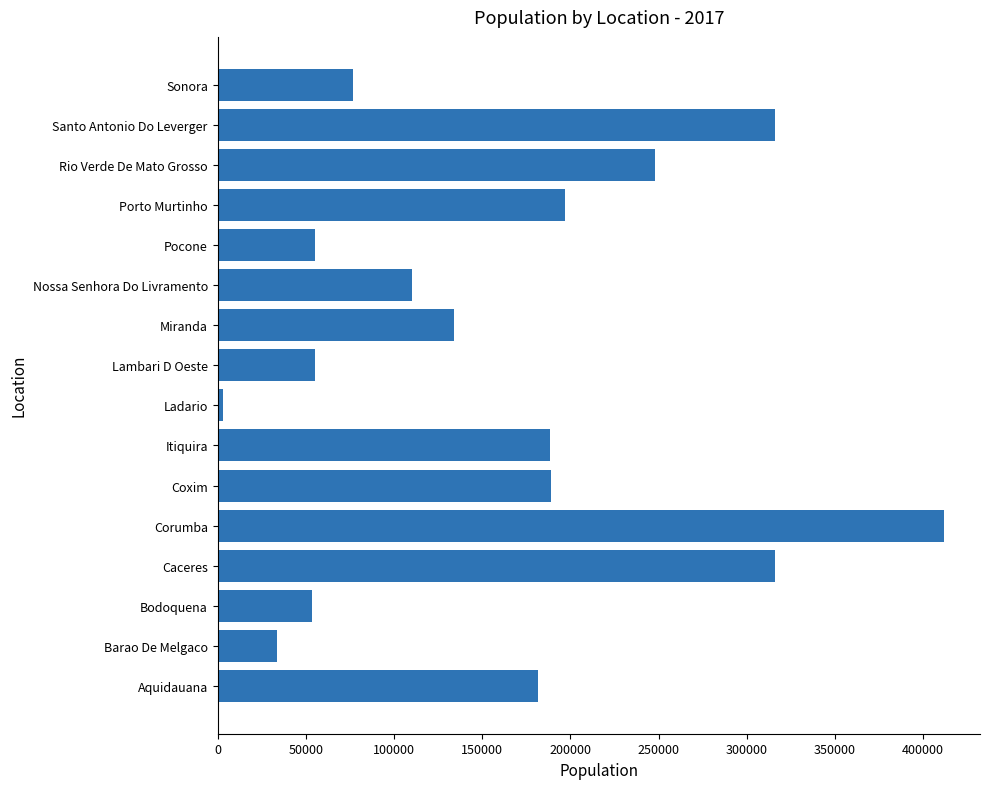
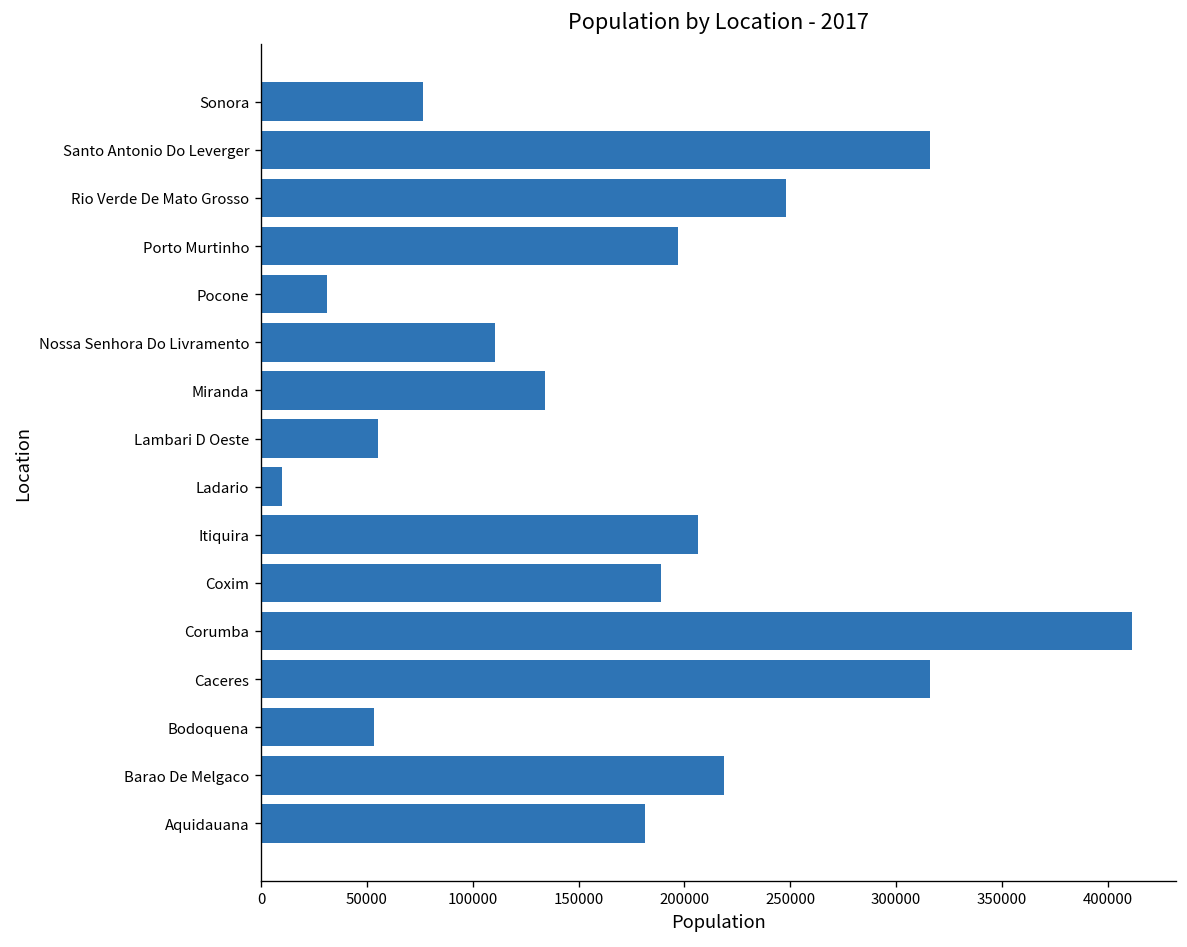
Pocone: 56000 -> 31000
Ladario: 3000 -> 10000
Itiquira: 188000 -> 206000
Barao De Melgaco: 34000 -> 219000
